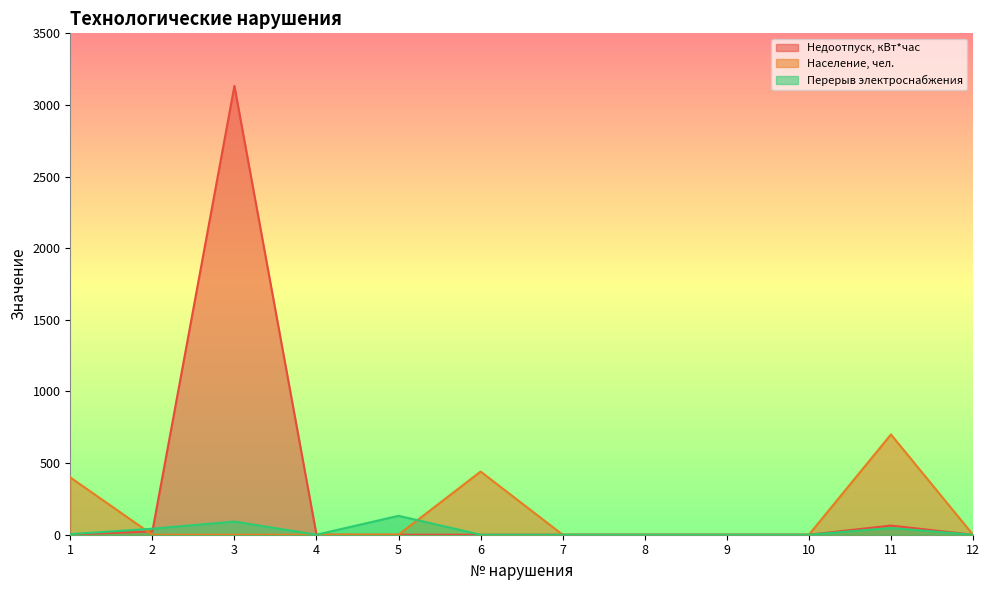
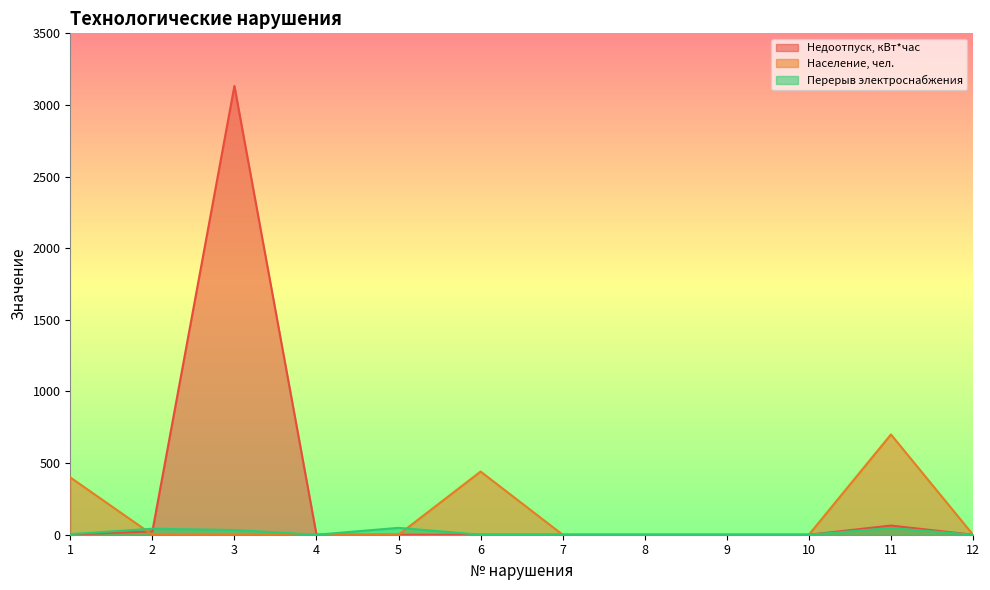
Перерыв электроснабжения, 3: 90 -> 30
Перерыв электроснабжения, 5: 130 -> 50
